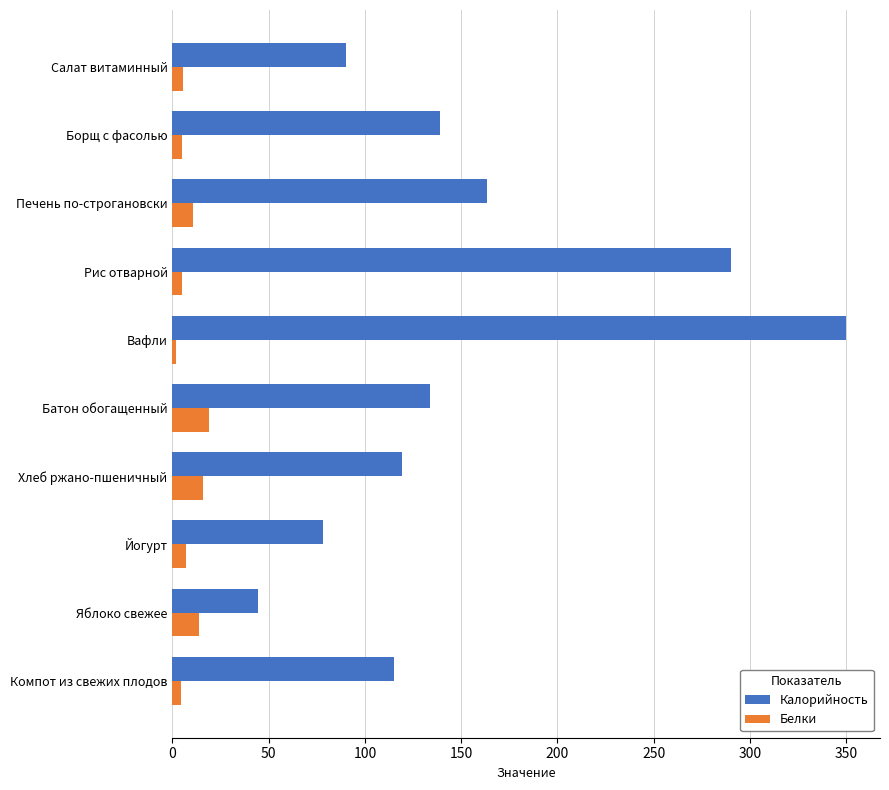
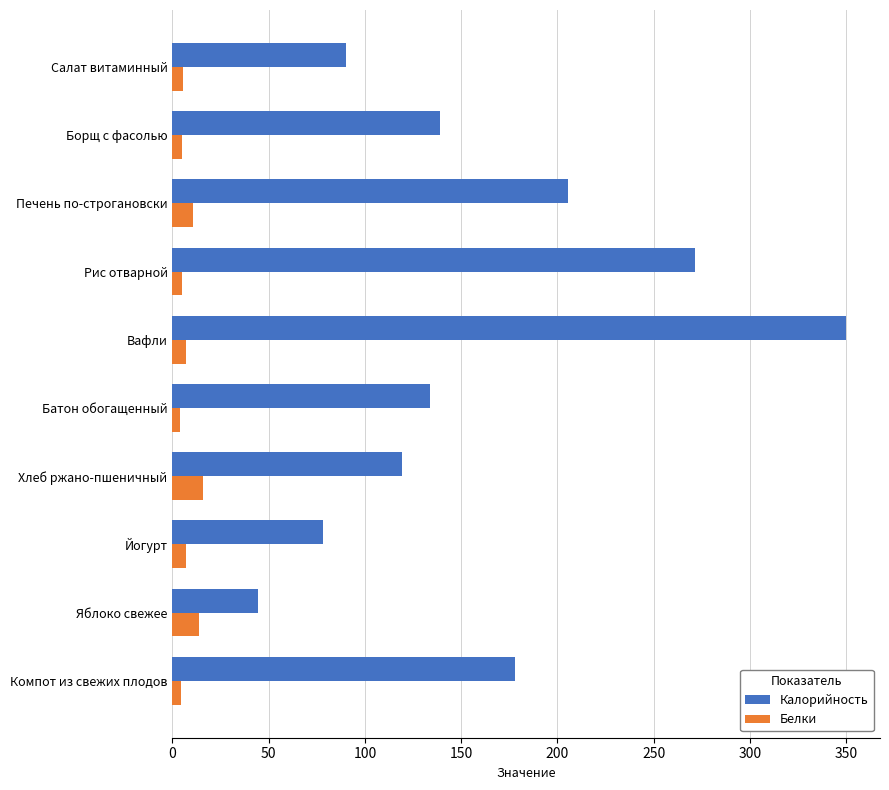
Калорийность, Печень по-строгановски: 163 -> 205
Калорийность, Рис отварной: 290 -> 271
Белки, Вафли: 2 -> 7
Белки, Батон обогащенный: 19 -> 4
Калорийность, Компот из свежих плодов: 115 -> 178
